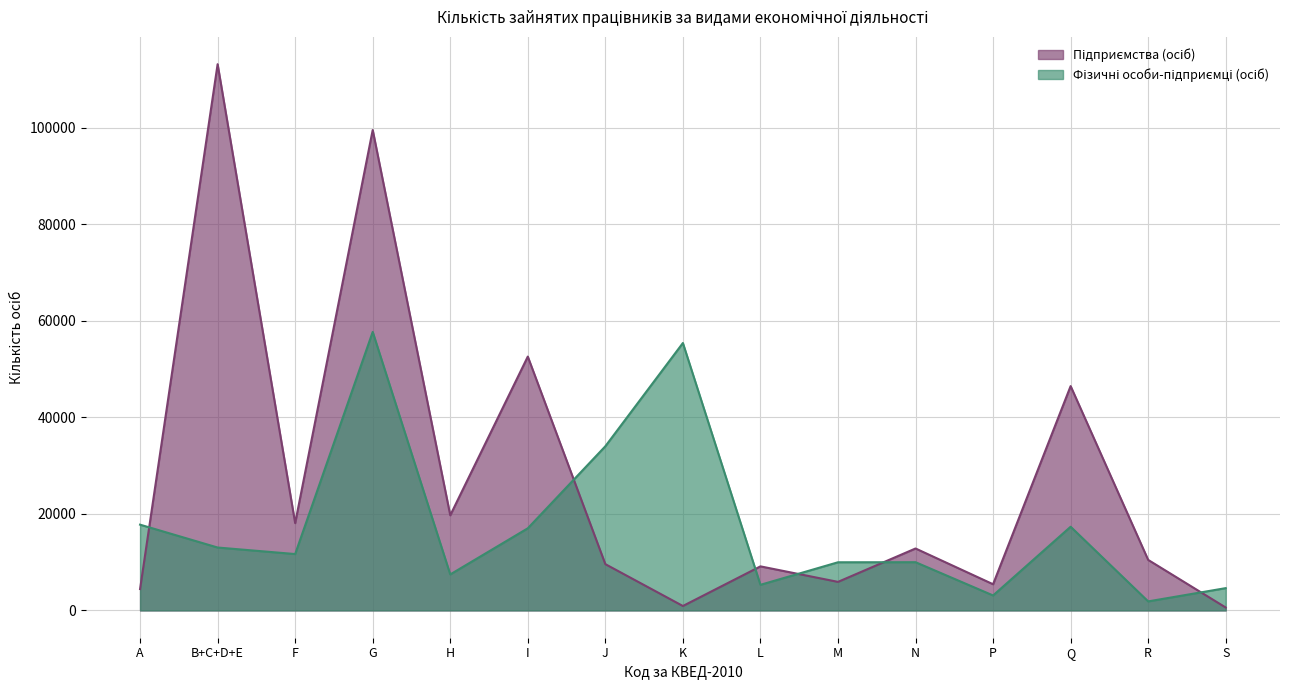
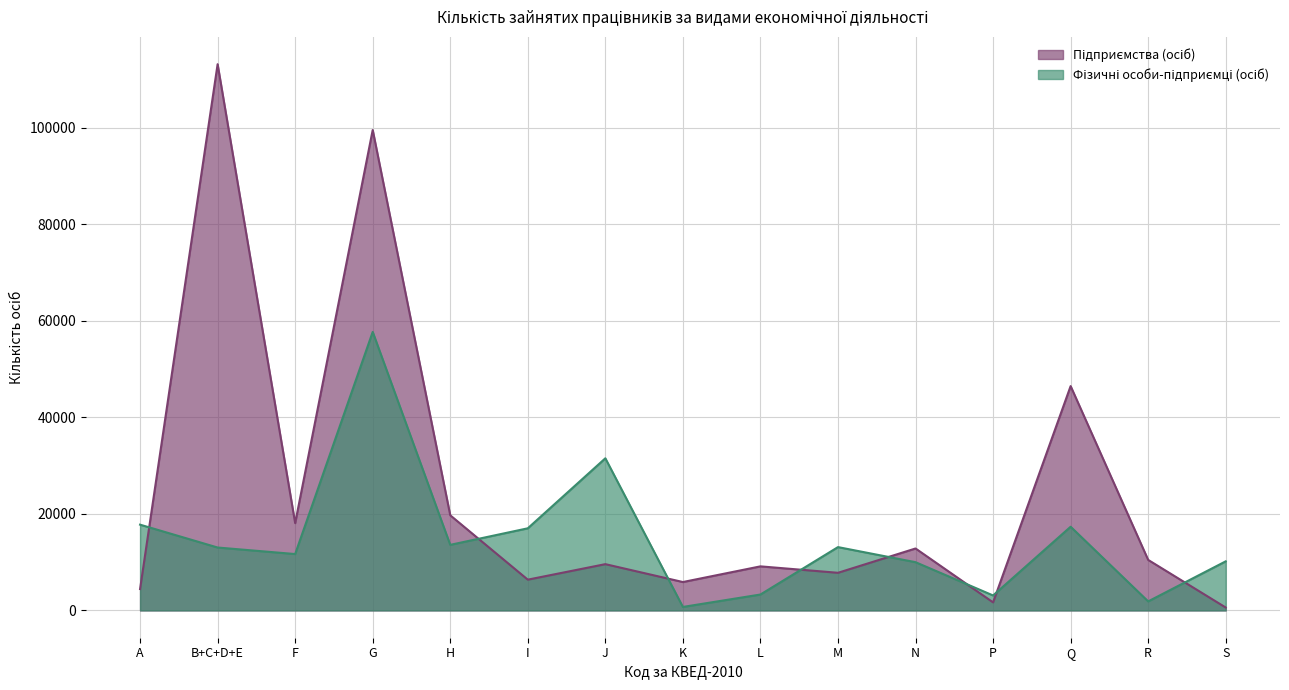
Фізичні особи-підприємці (осіб), H: 7000 -> 14000
Підприємства (осіб), I: 53000 -> 6000
Фізичні особи-підприємці (осіб), J: 34000 -> 32000
Підприємства (осіб), K: 1000 -> 6000
Фізичні особи-підприємці (осіб), K: 55000 -> 1000
Фізичні особи-підприємці (осіб), L: 5000 -> 3000
Підприємства (осіб), M: 6000 -> 8000
Фізичні особи-підприємці (осіб), M: 10000 -> 13000
Підприємства (осіб), P: 5000 -> 2000
Фізичні особи-підприємці (осіб), S: 5000 -> 10000
